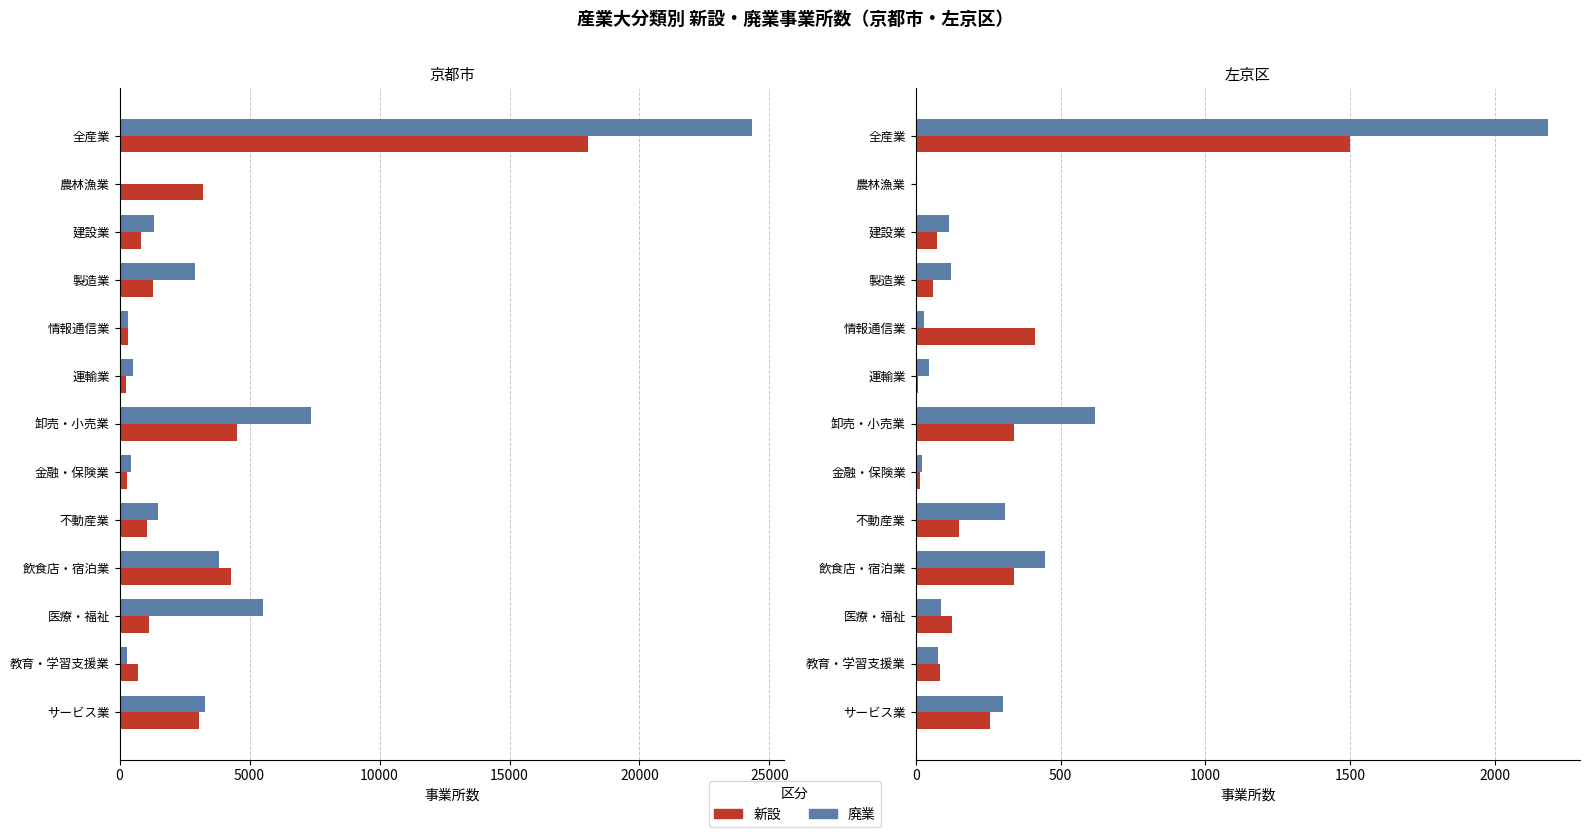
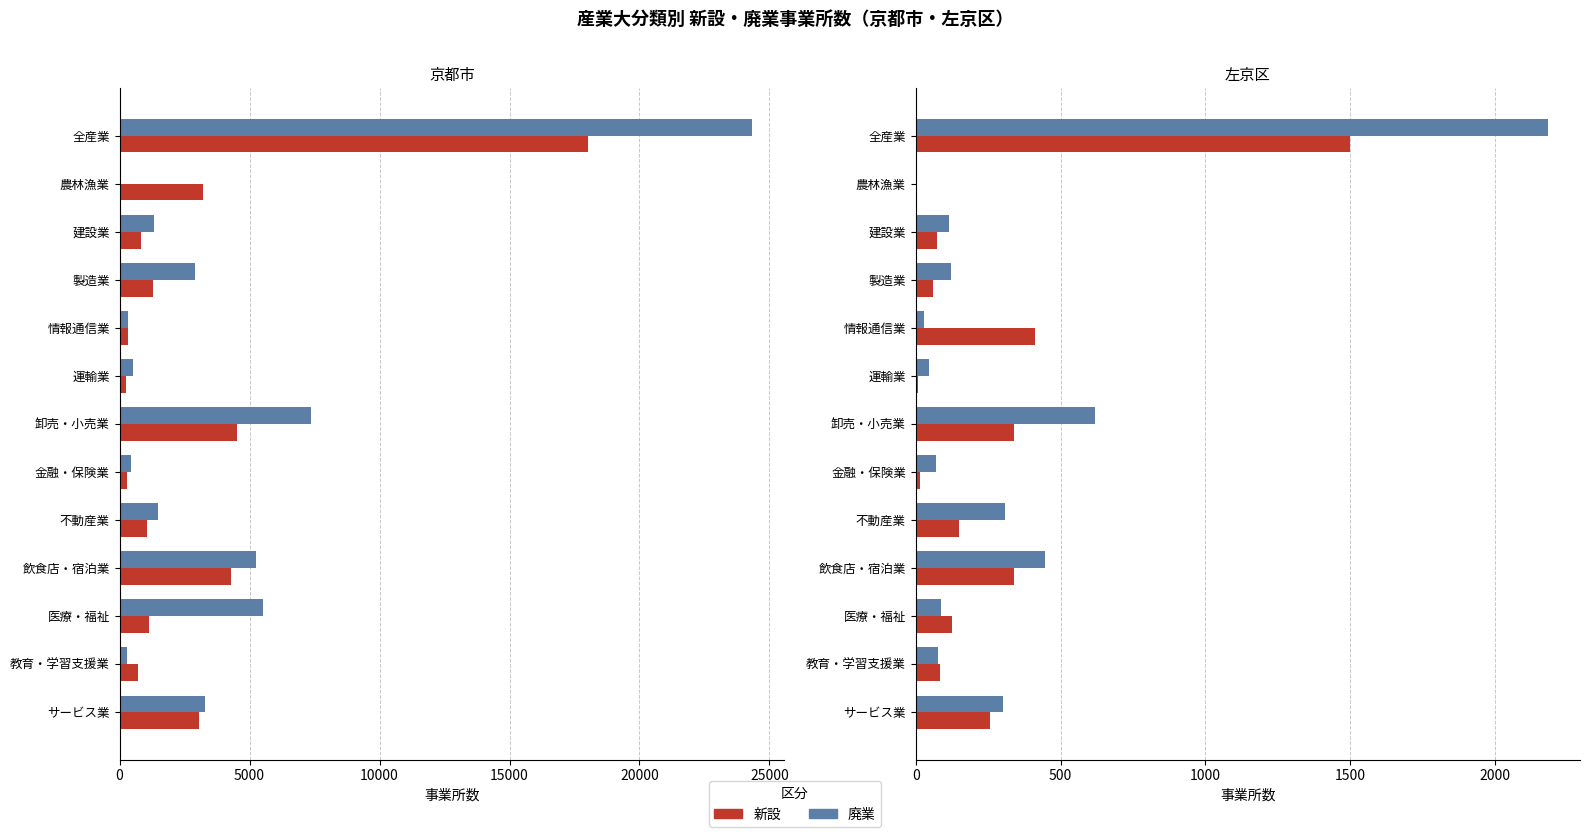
京都市, 廃業, 飲食店・宿泊業: 3800 -> 5300
左京区, 廃業, 金融・保険業: 20 -> 70
